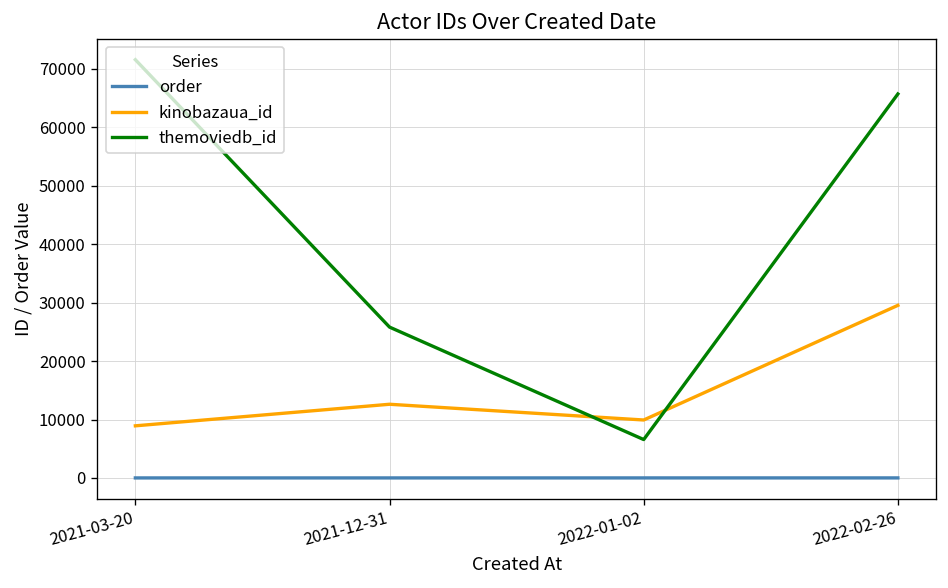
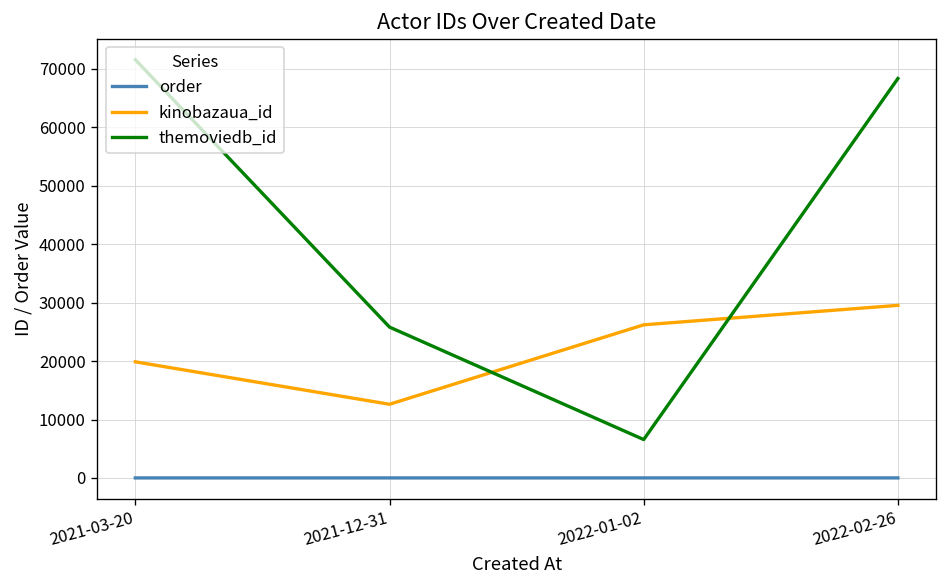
kinobazaua_id, 2021-03-20: 9000 -> 20000
kinobazaua_id, 2022-01-02: 10000 -> 26000
themoviedb_id, 2022-02-26: 66000 -> 68000
